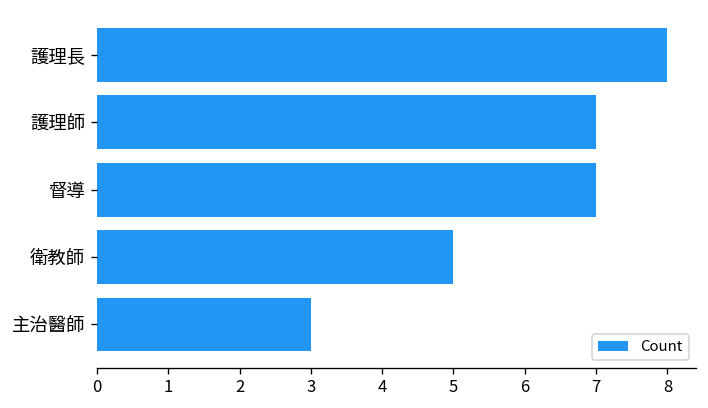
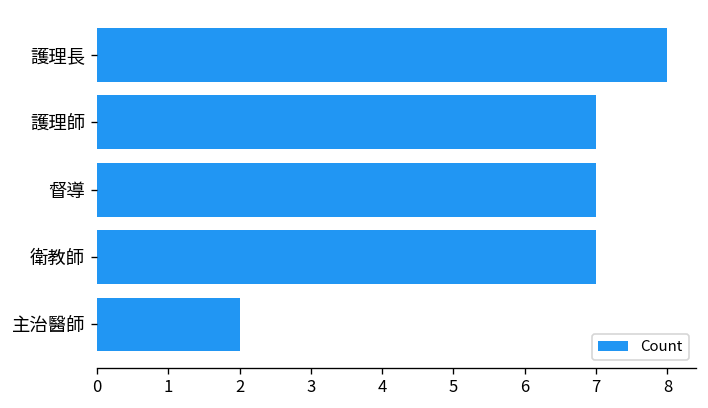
衛教師: 5 -> 7
主治醫師: 3 -> 2
